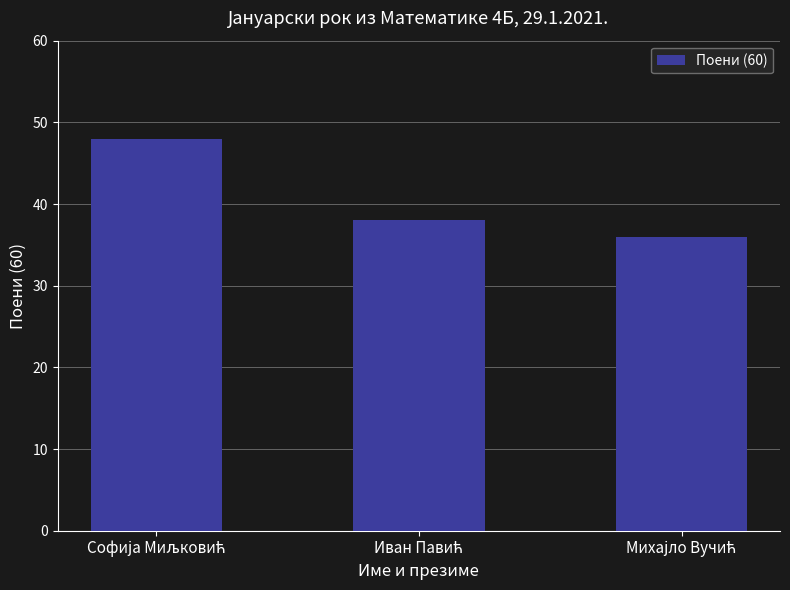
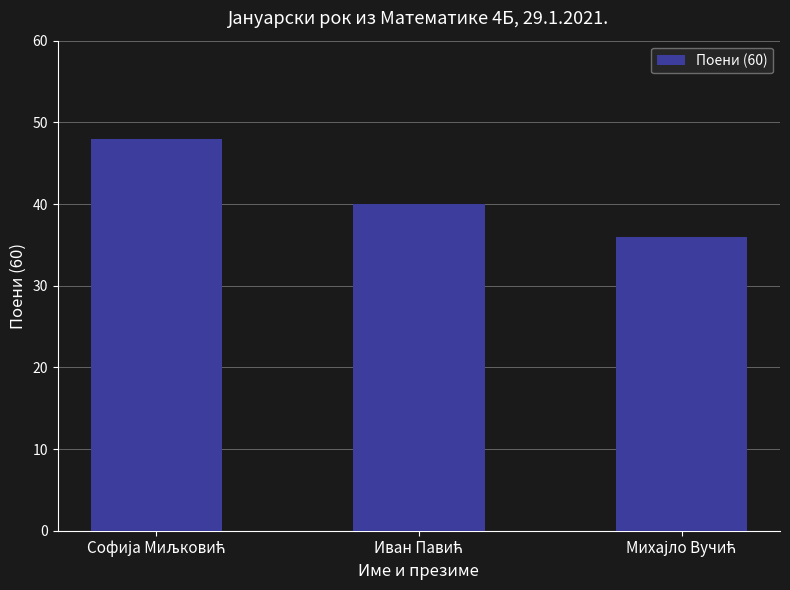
Иван Павић: 38 -> 40
